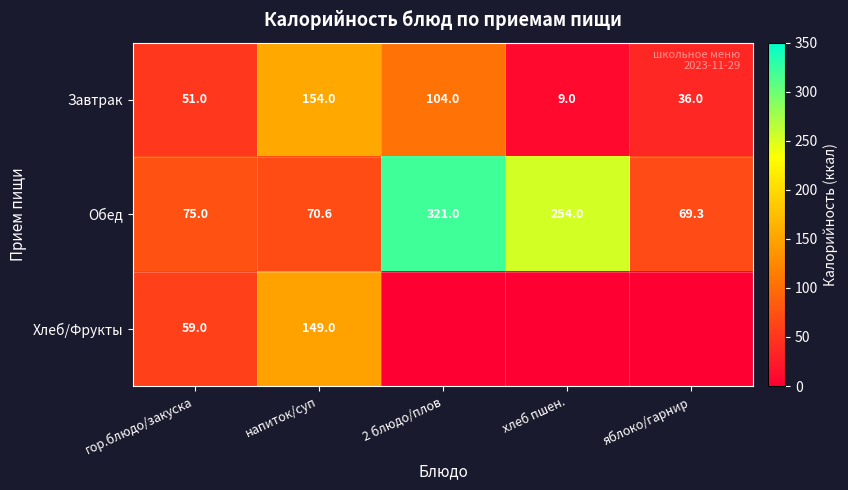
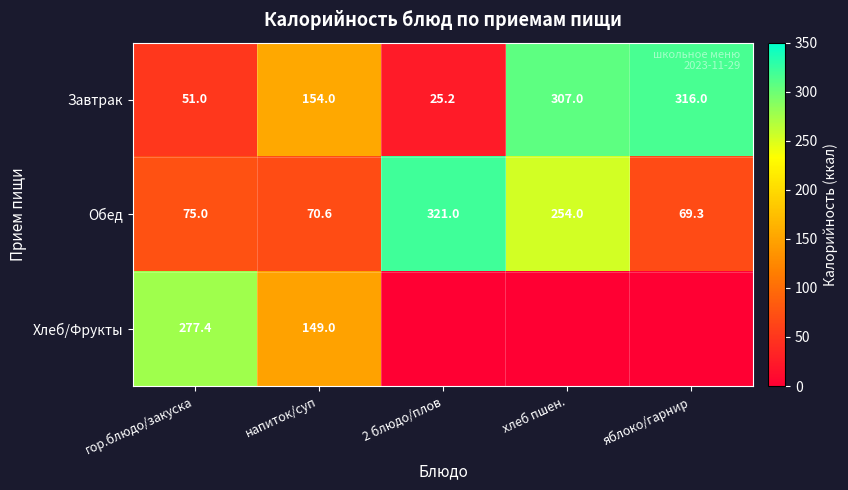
Завтрак, 2 блюдо/плов: 104.0 -> 25.2
Завтрак, хлеб пшен.: 9.0 -> 307.0
Завтрак, яблоко/гарнир: 36.0 -> 316.0
Хлеб/Фрукты, гор.блюдо/закуска: 59.0 -> 277.4
